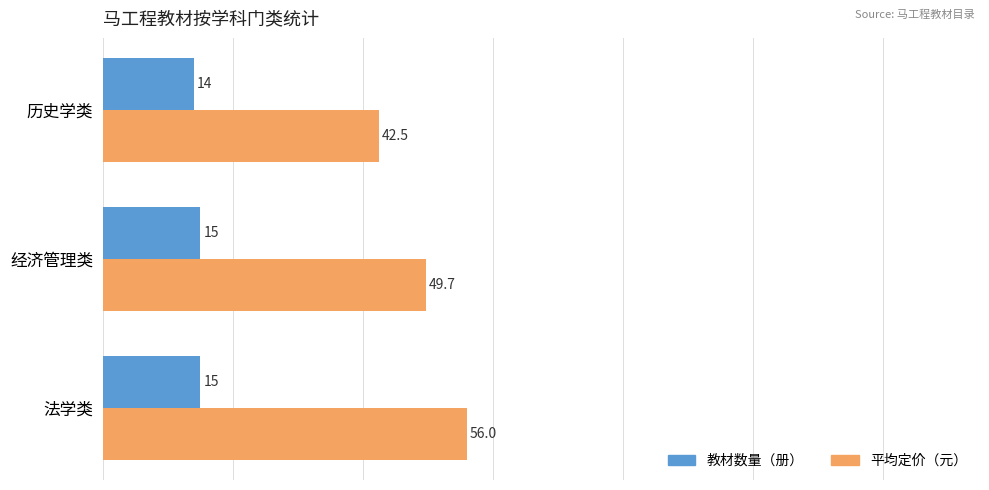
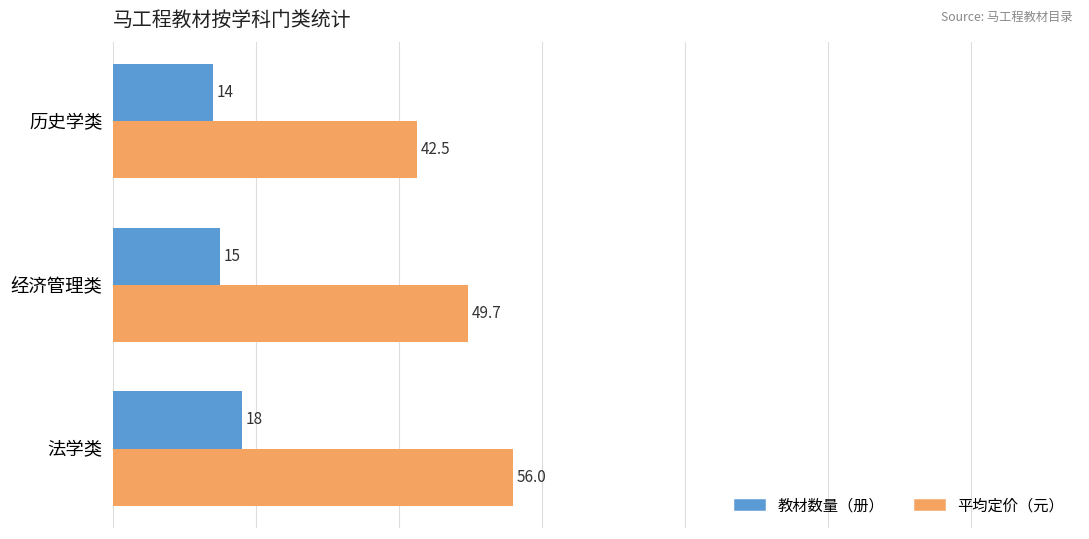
教材数量（册）, 法学类: 15 -> 18
